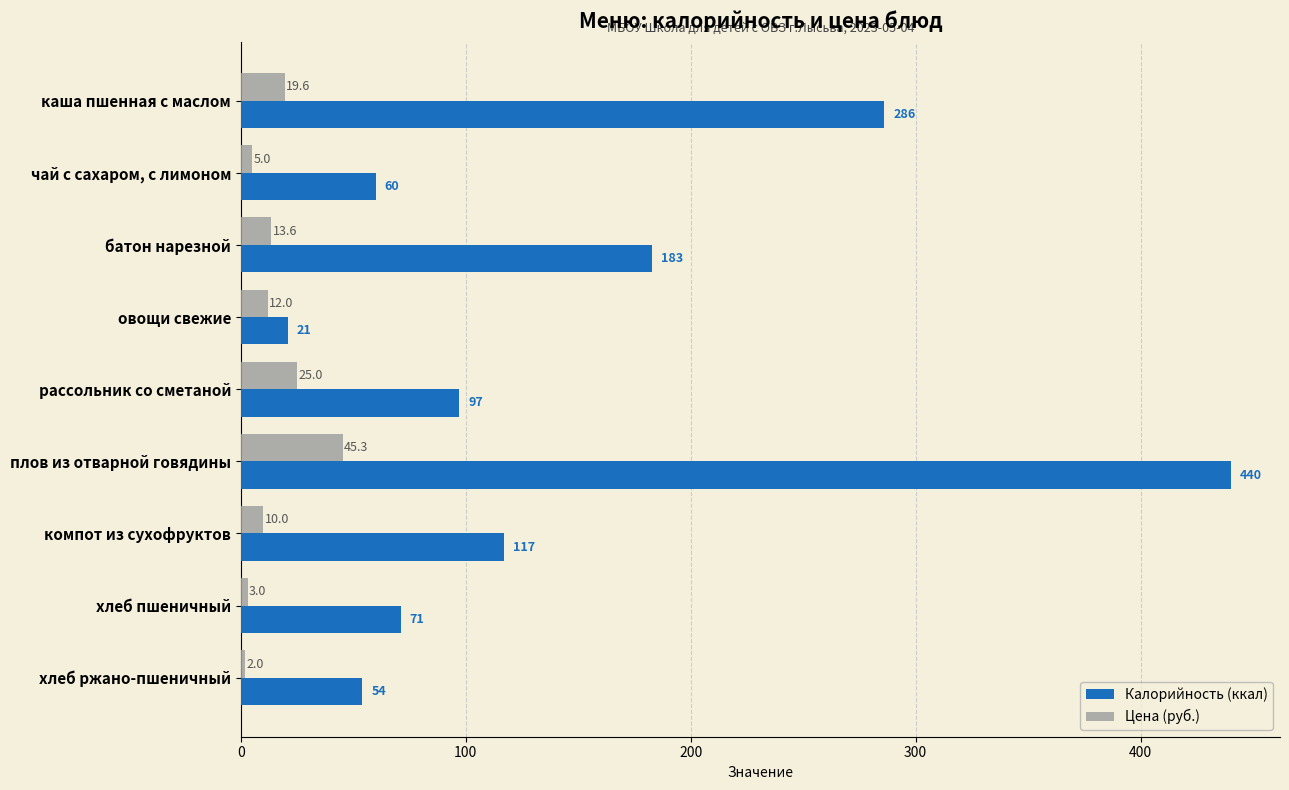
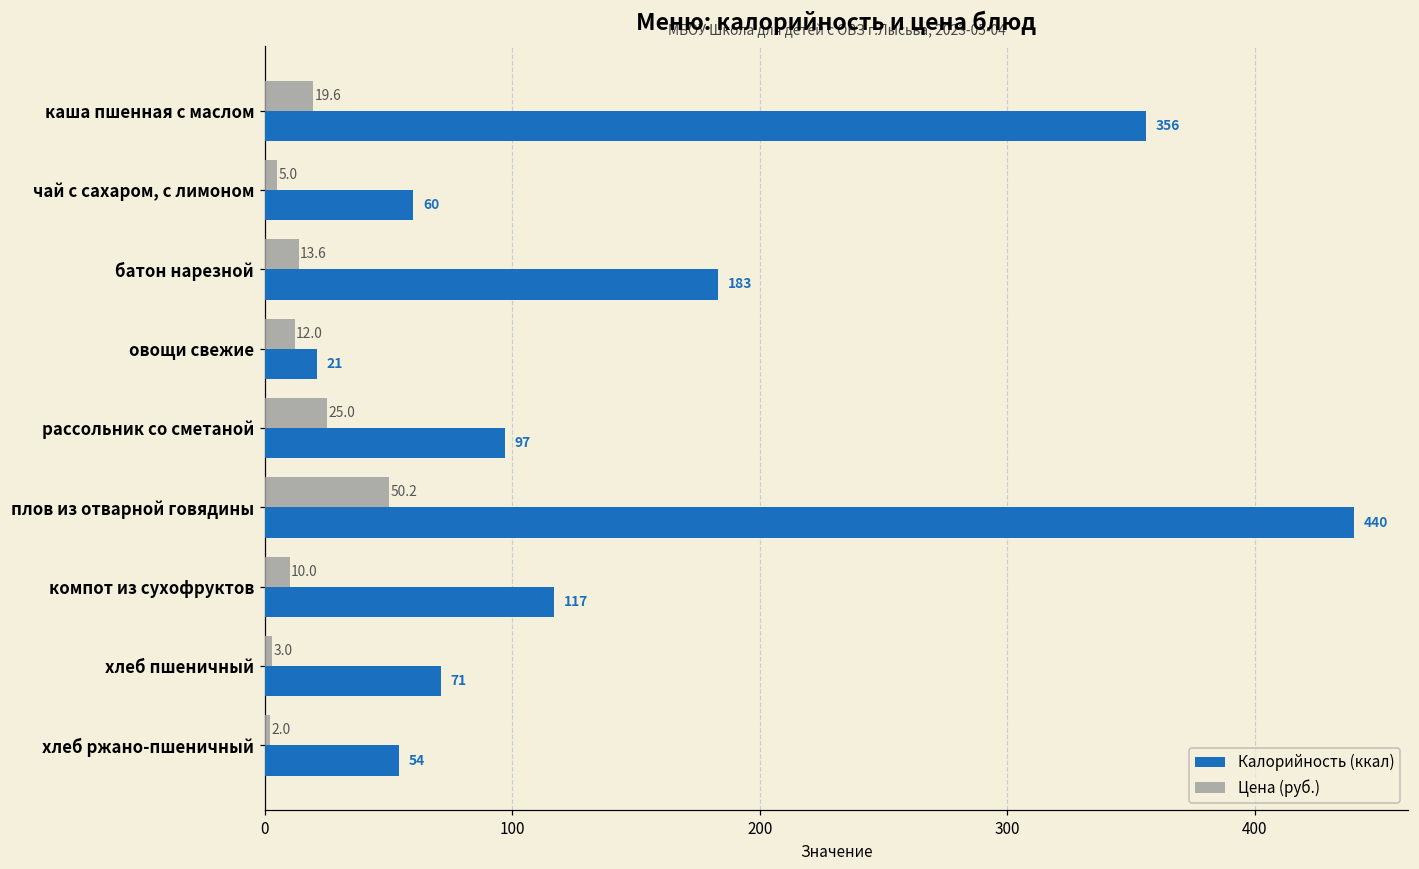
Калорийность (ккал), каша пшенная с маслом: 286 -> 356
Цена (руб.), плов из отварной говядины: 45.3 -> 50.2
